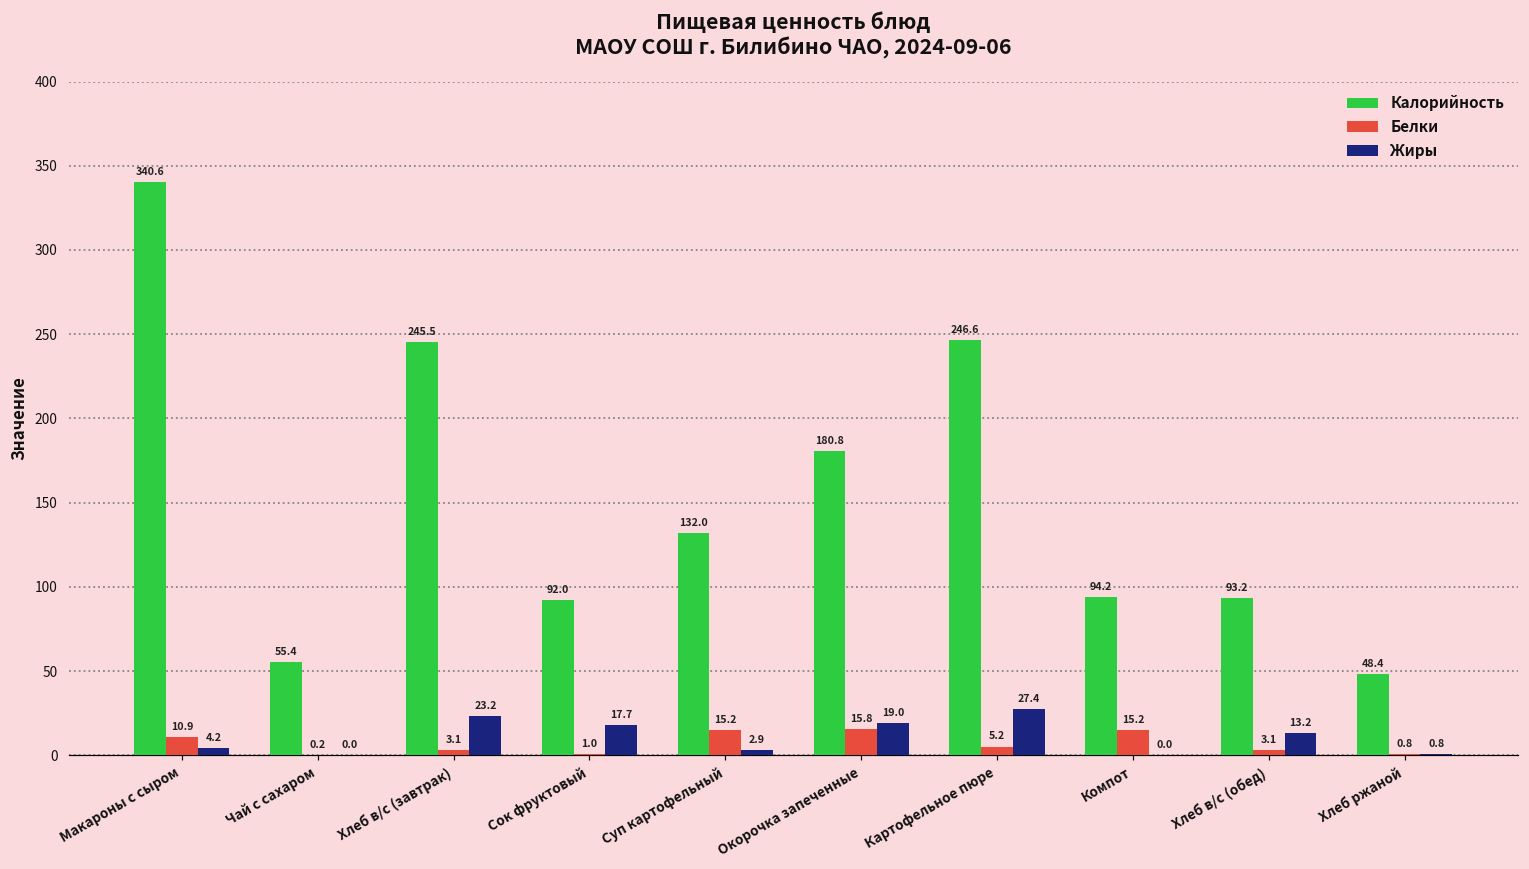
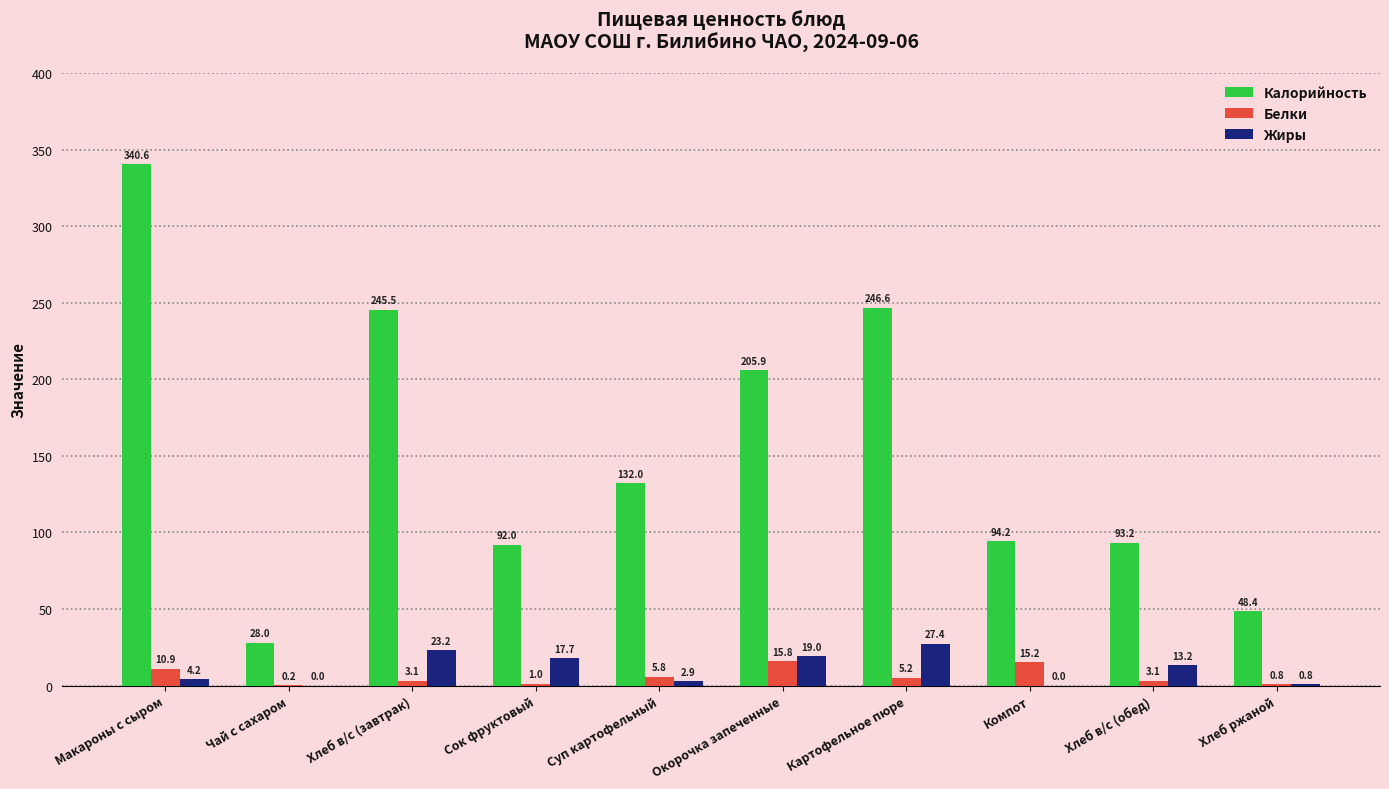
Калорийность, Чай с сахаром: 55.4 -> 28.0
Белки, Суп картофельный: 15.2 -> 5.8
Калорийность, Окорочка запеченные: 180.8 -> 205.9
